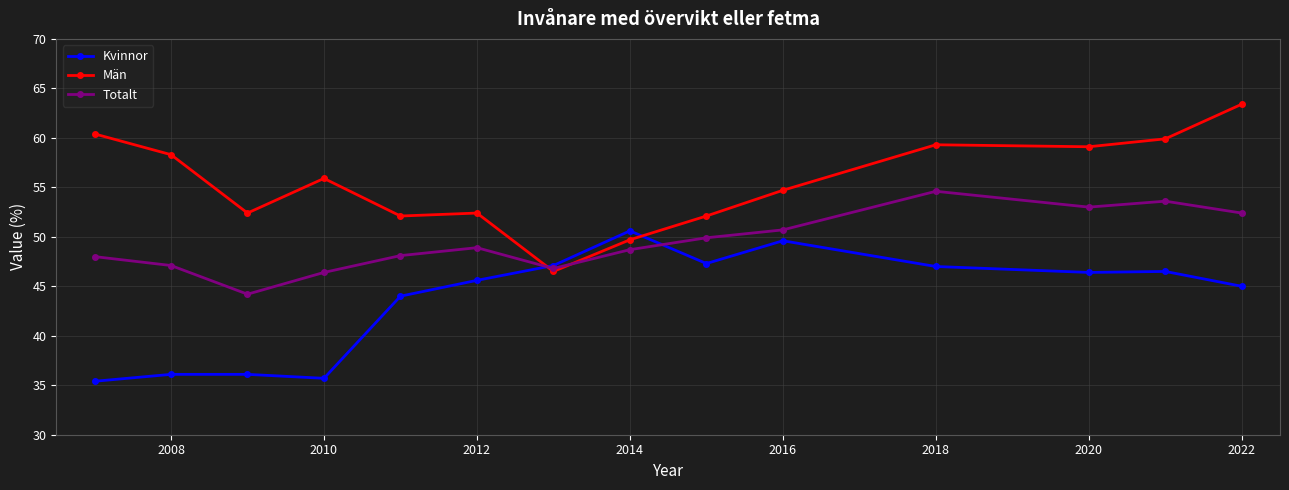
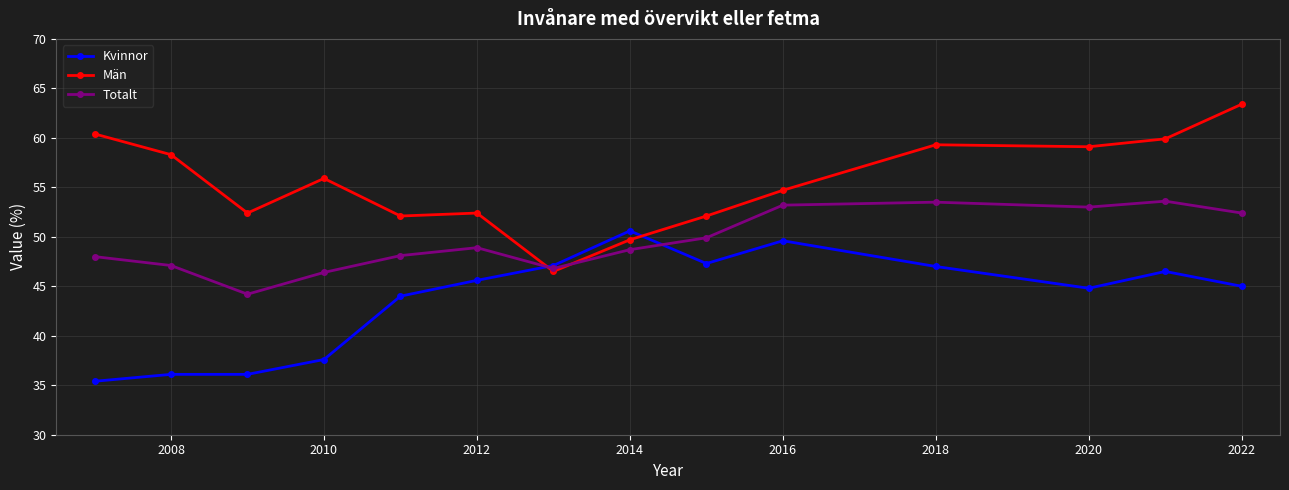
Kvinnor, 2010: 36 -> 38
Totalt, 2016: 51 -> 53
Totalt, 2018: 55 -> 54
Kvinnor, 2020: 46 -> 45
